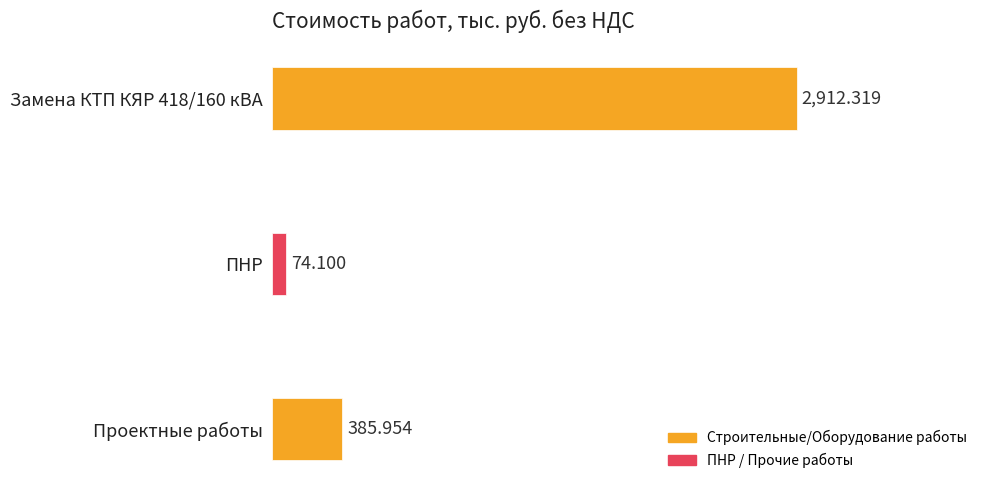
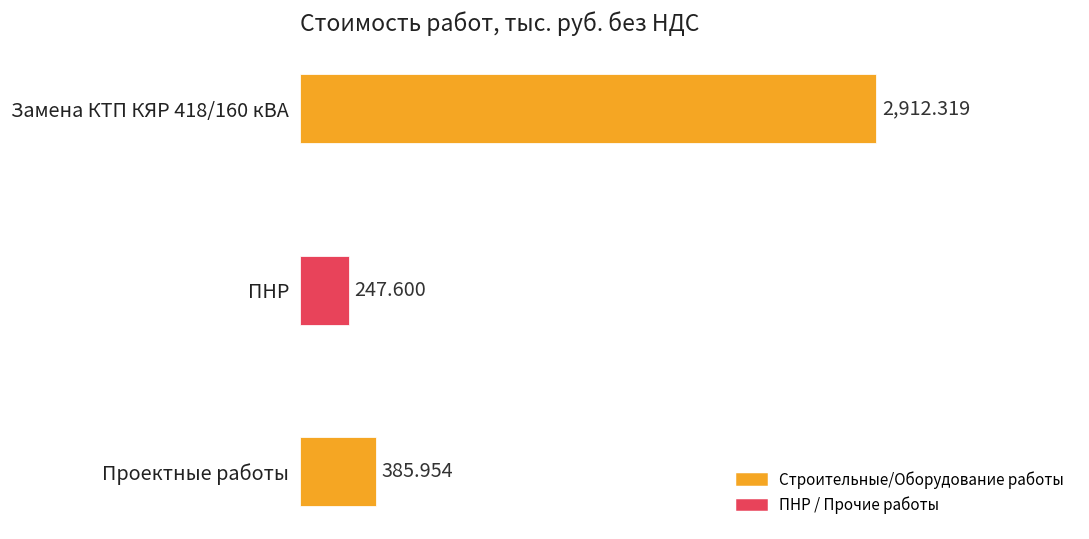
ПНР: 74.100 -> 247.600
